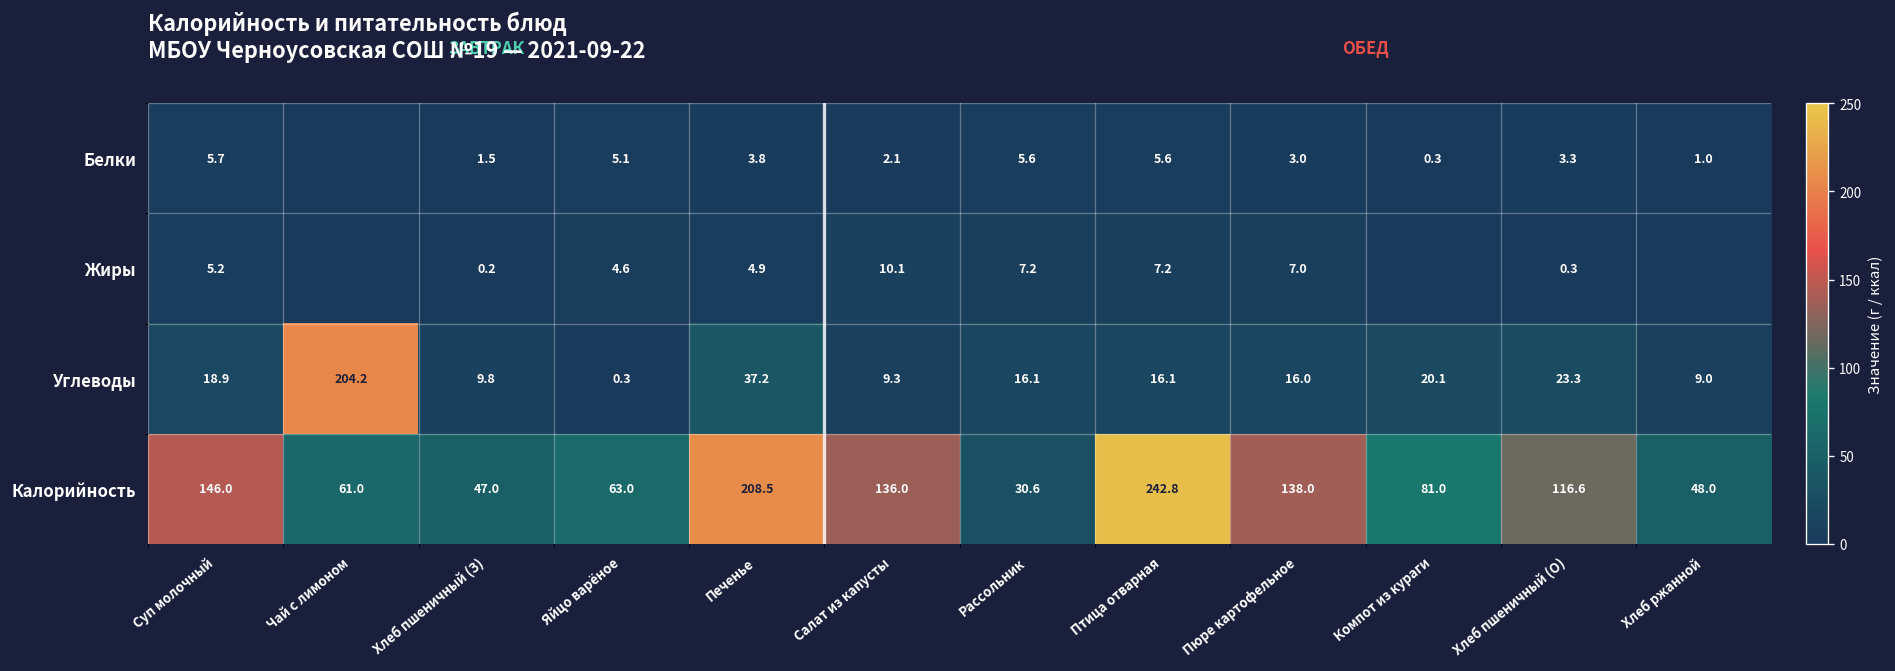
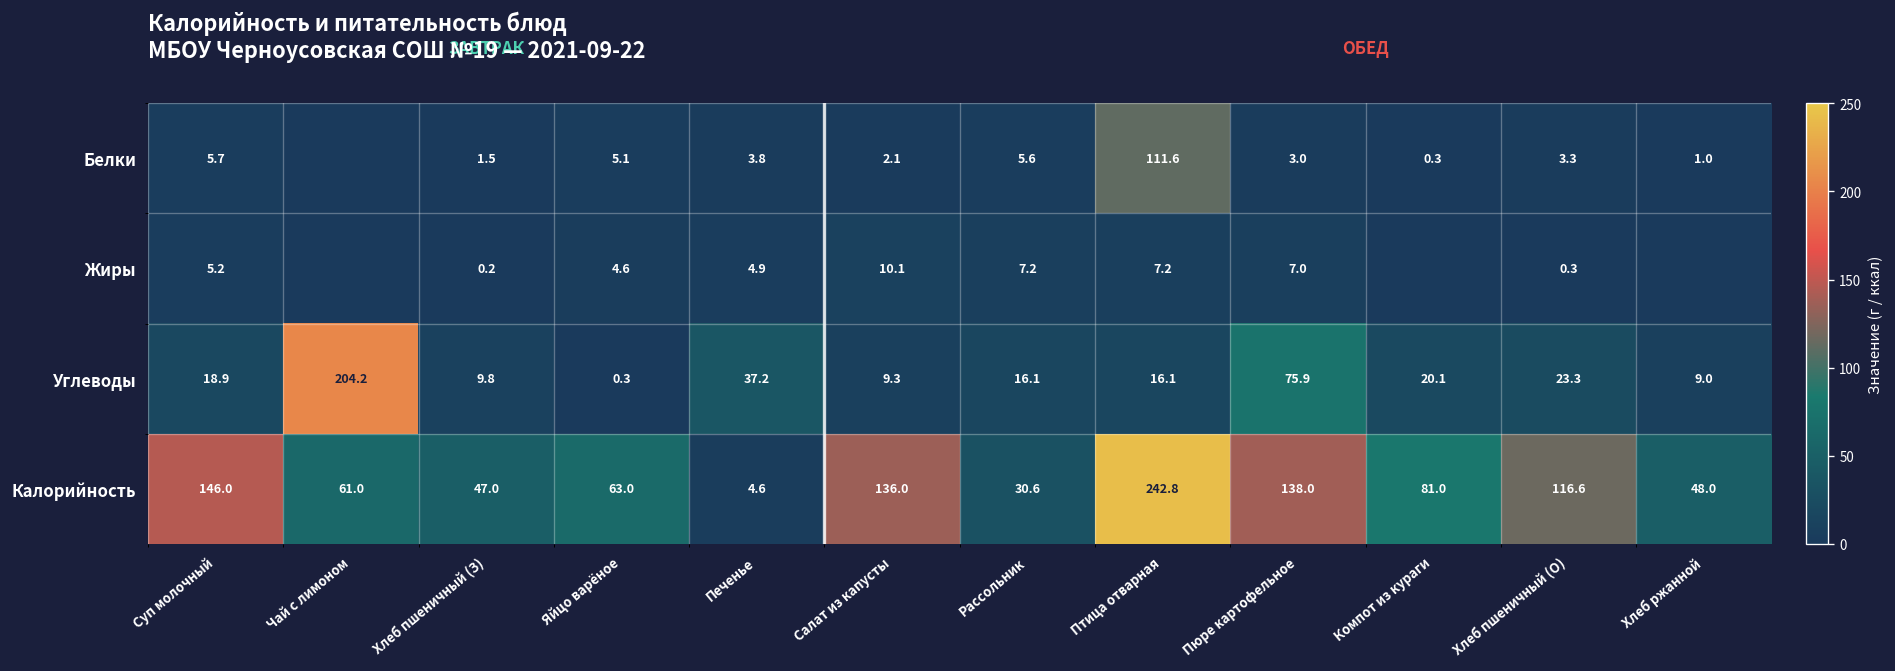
Белки, Птица отварная: 5.6 -> 111.6
Углеводы, Пюре картофельное: 16.0 -> 75.9
Калорийность, Печенье: 208.5 -> 4.6
